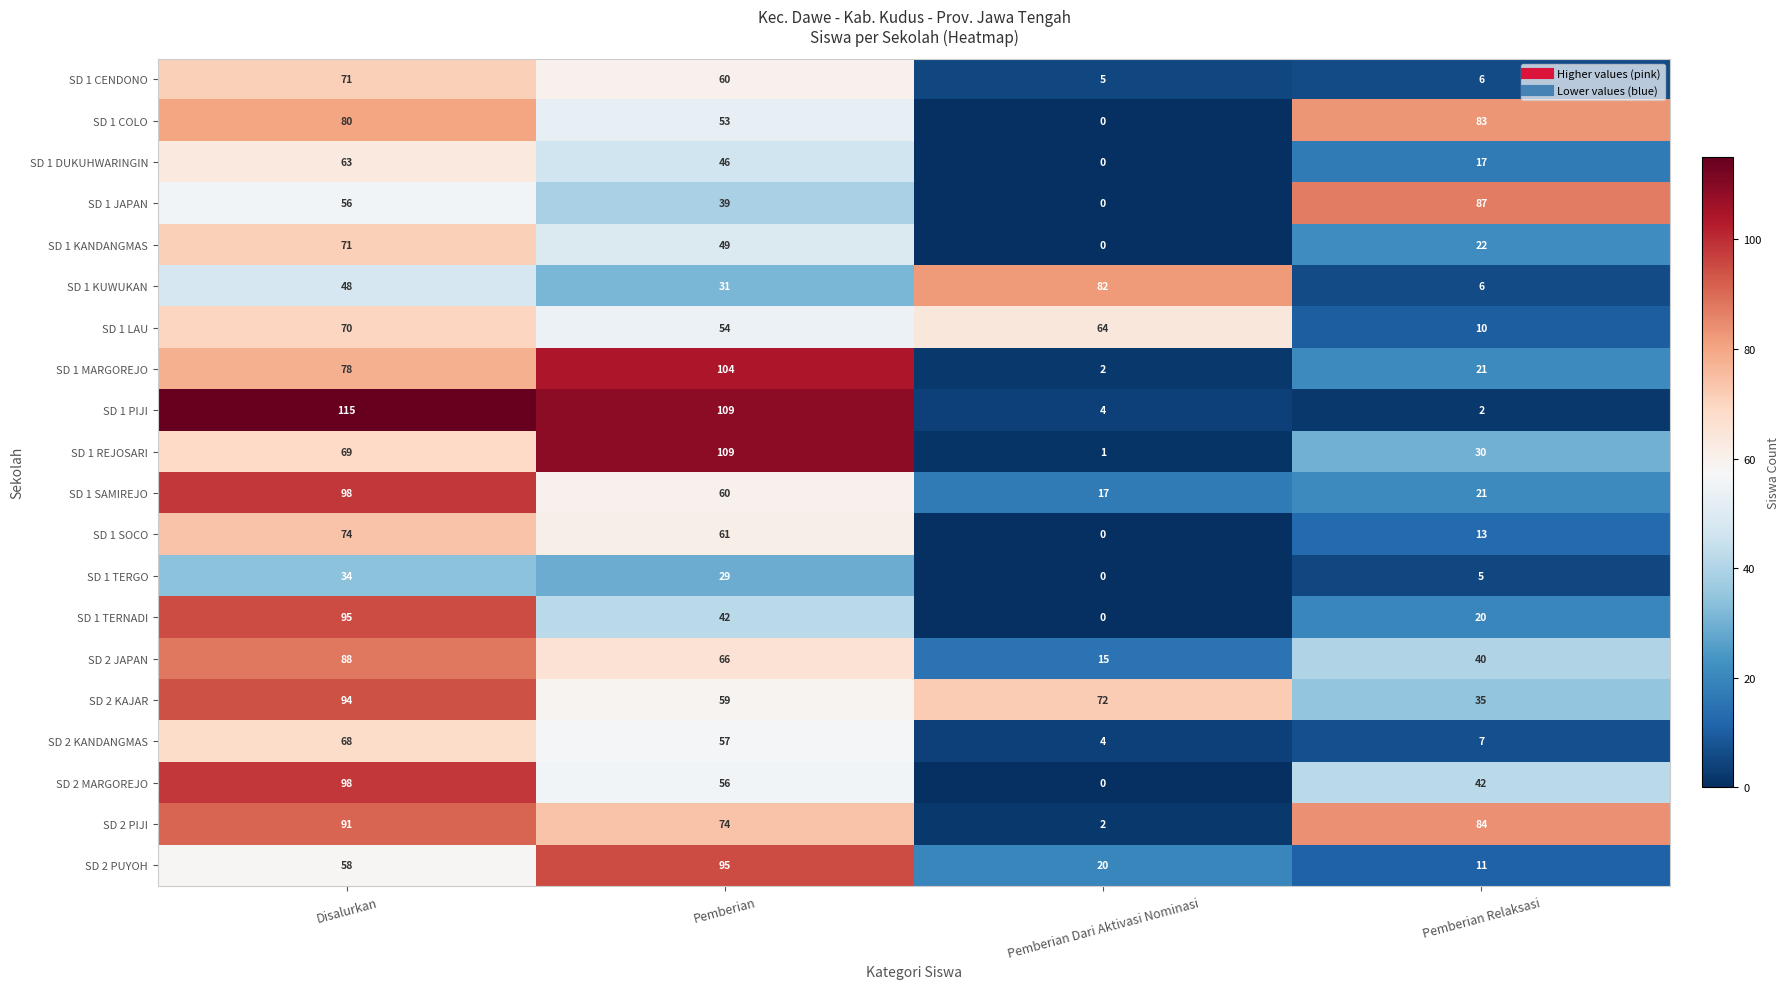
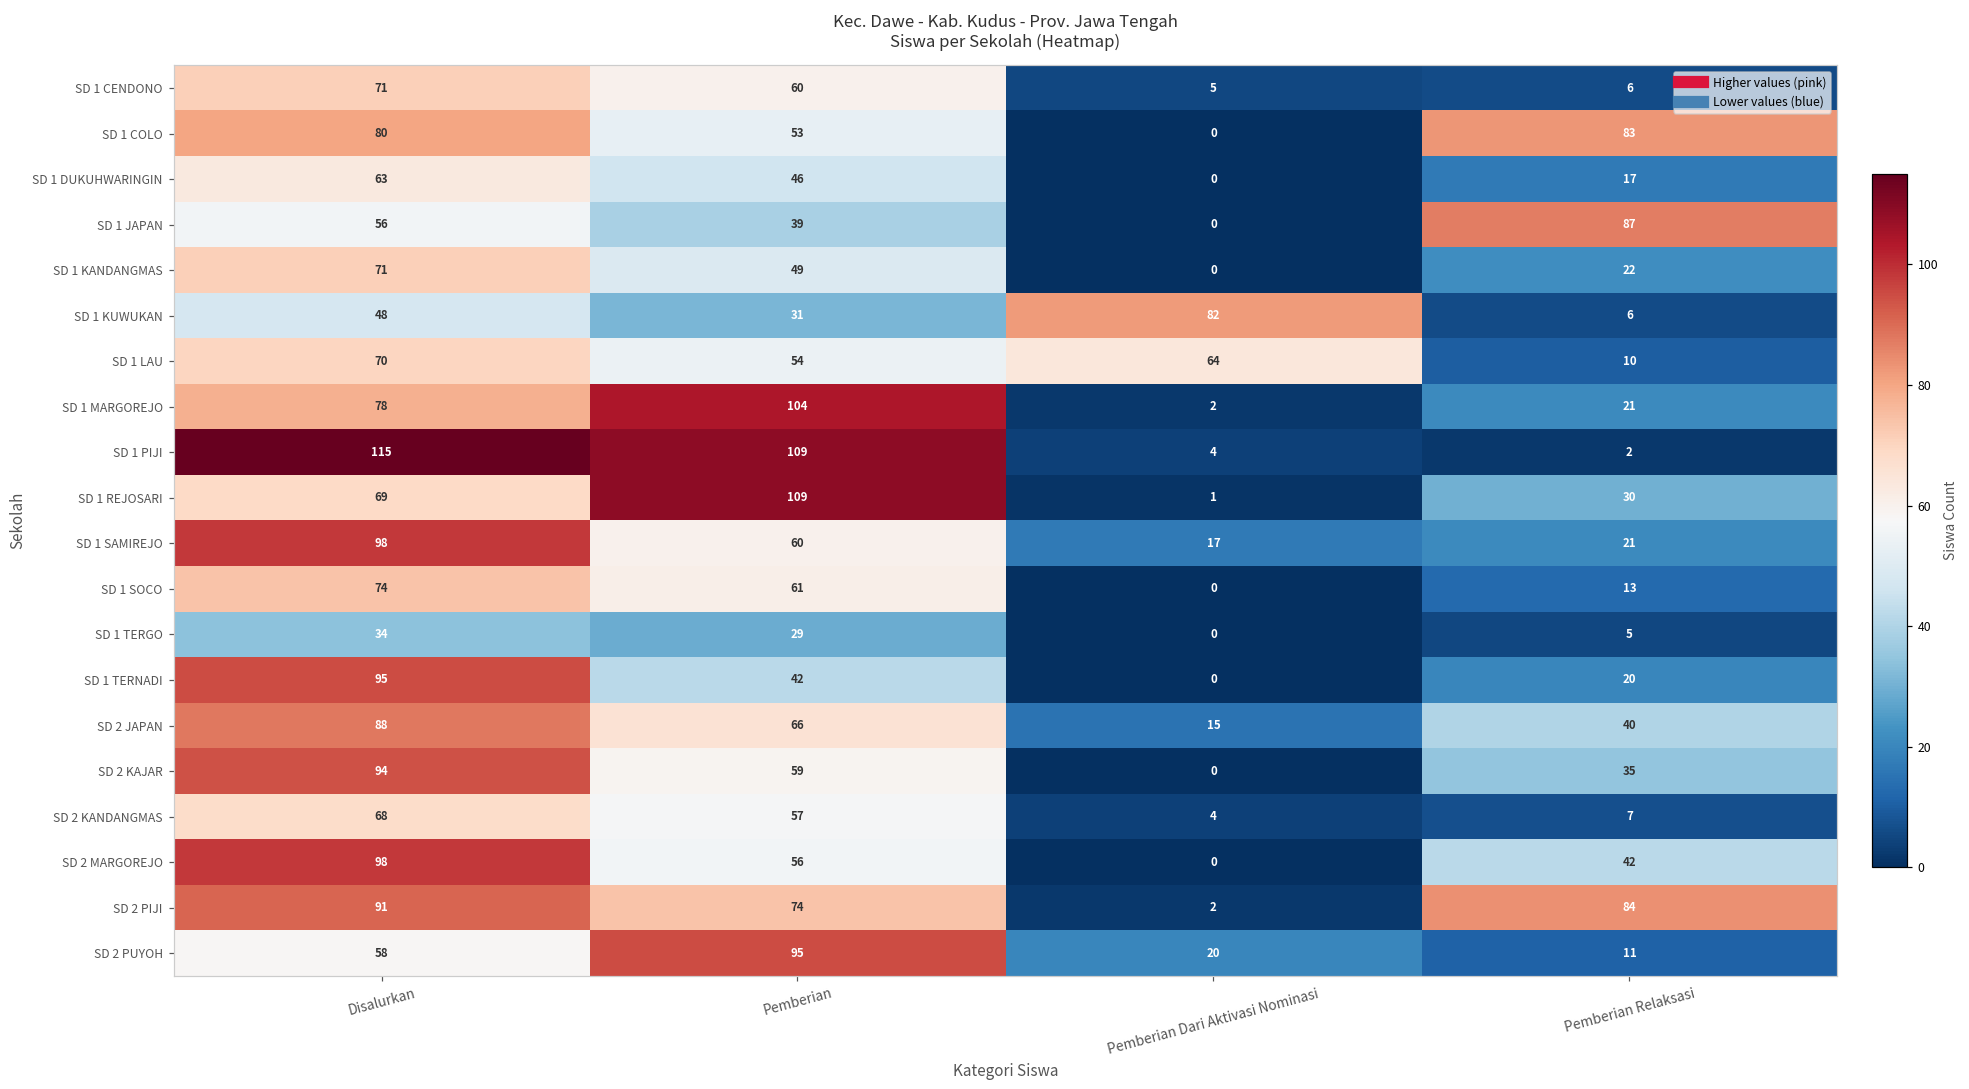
SD 2 KAJAR, Pemberian Dari Aktivasi Nominasi: 72 -> 0
